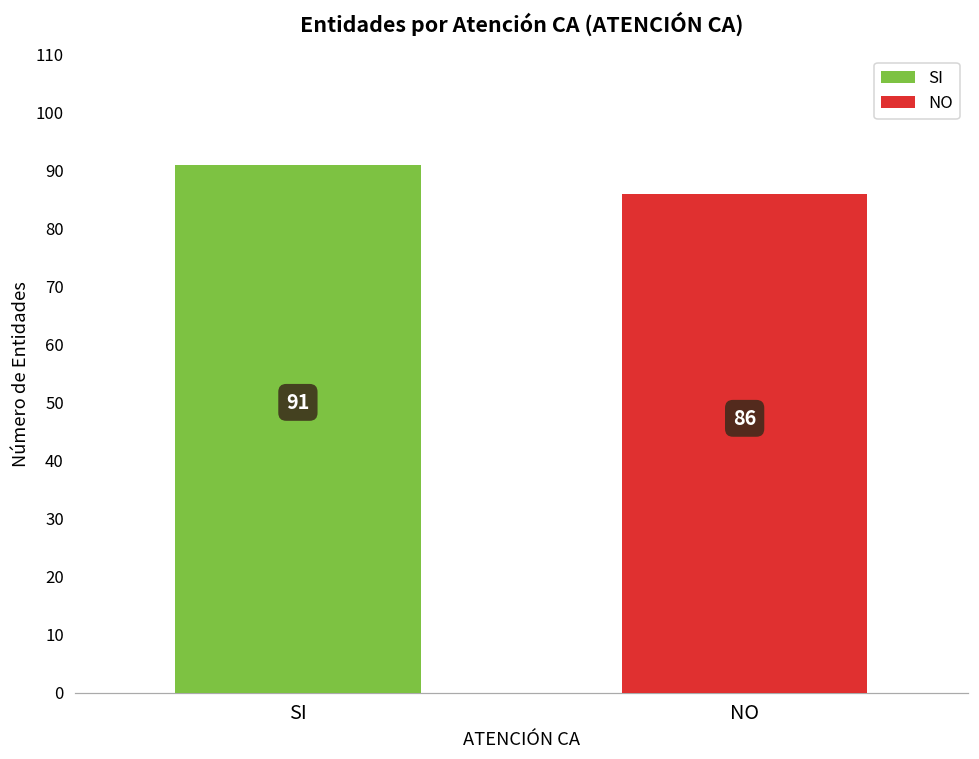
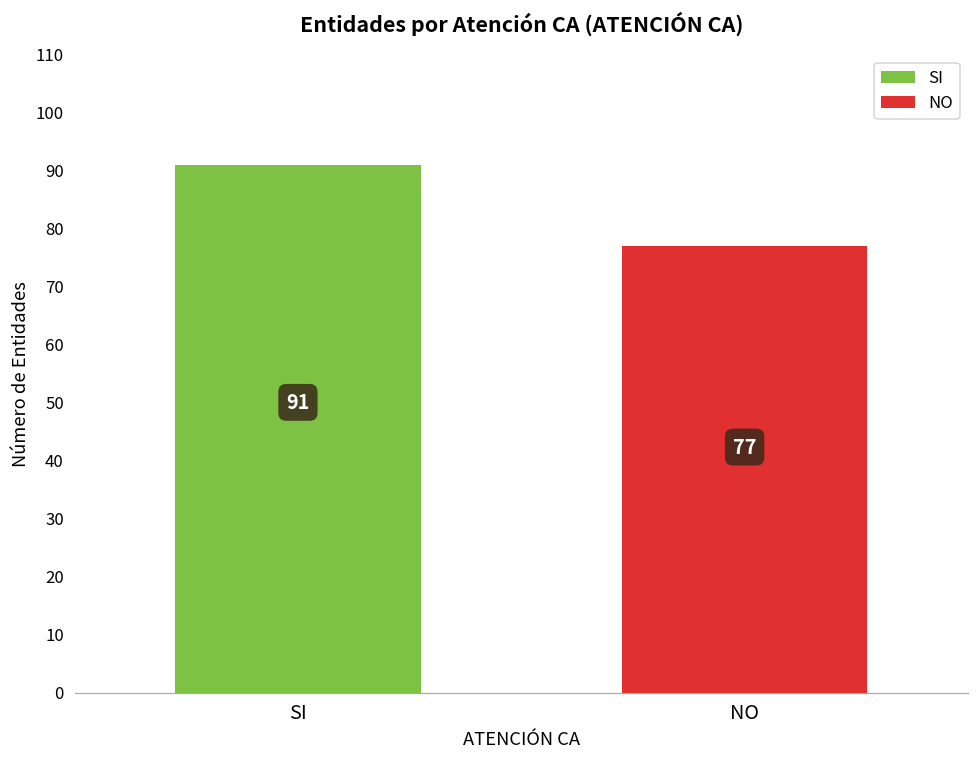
NO: 86 -> 77
